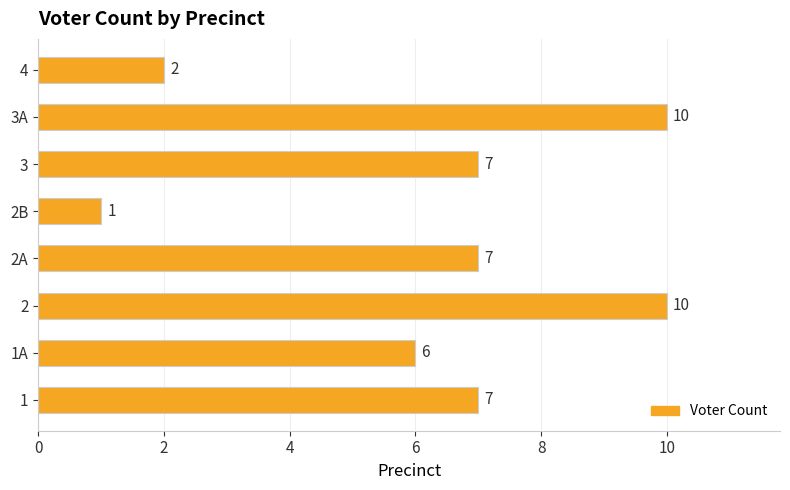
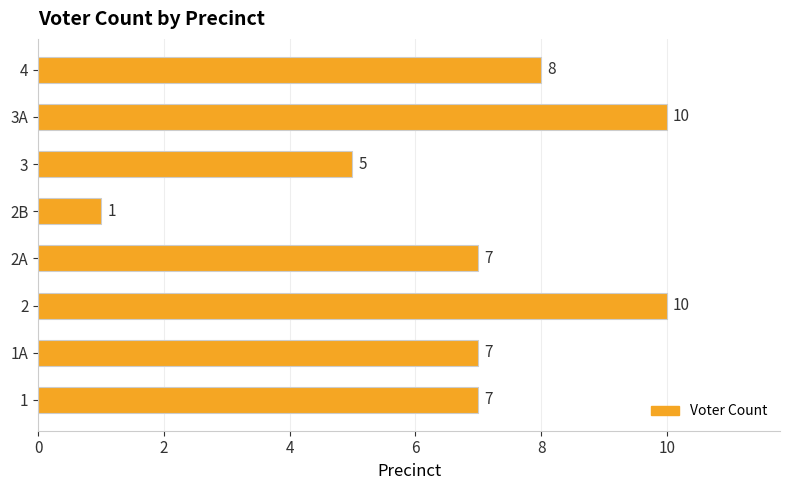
4: 2 -> 8
3: 7 -> 5
1A: 6 -> 7
